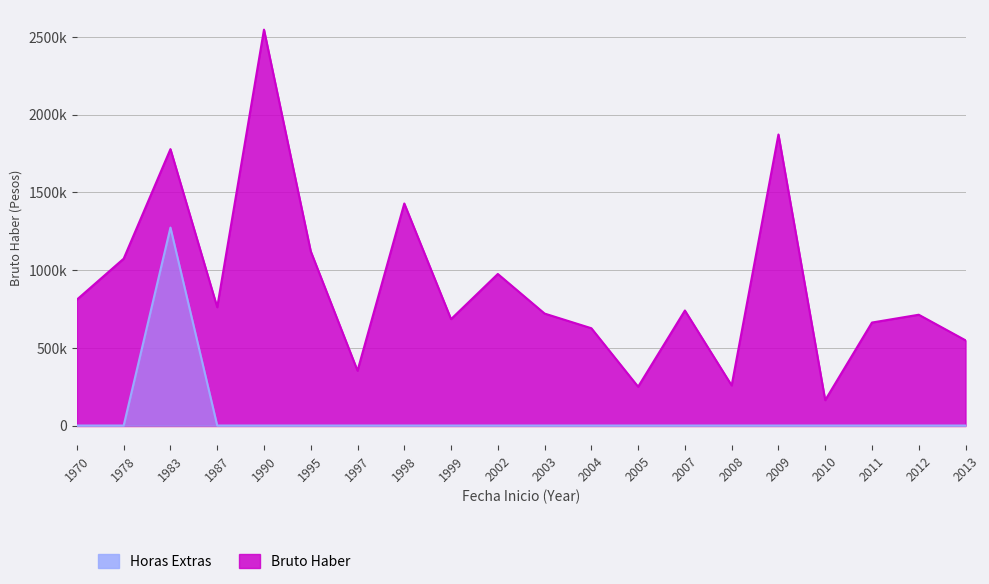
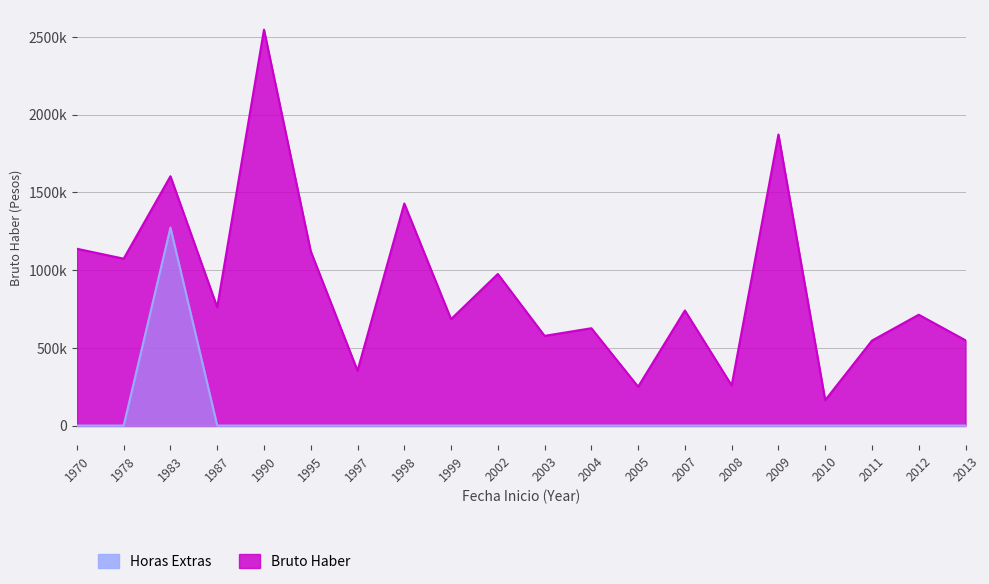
Bruto Haber, 1970: 810000 -> 1140000
Bruto Haber, 1983: 1780000 -> 1600000
Bruto Haber, 2003: 720000 -> 580000
Bruto Haber, 2011: 660000 -> 550000
